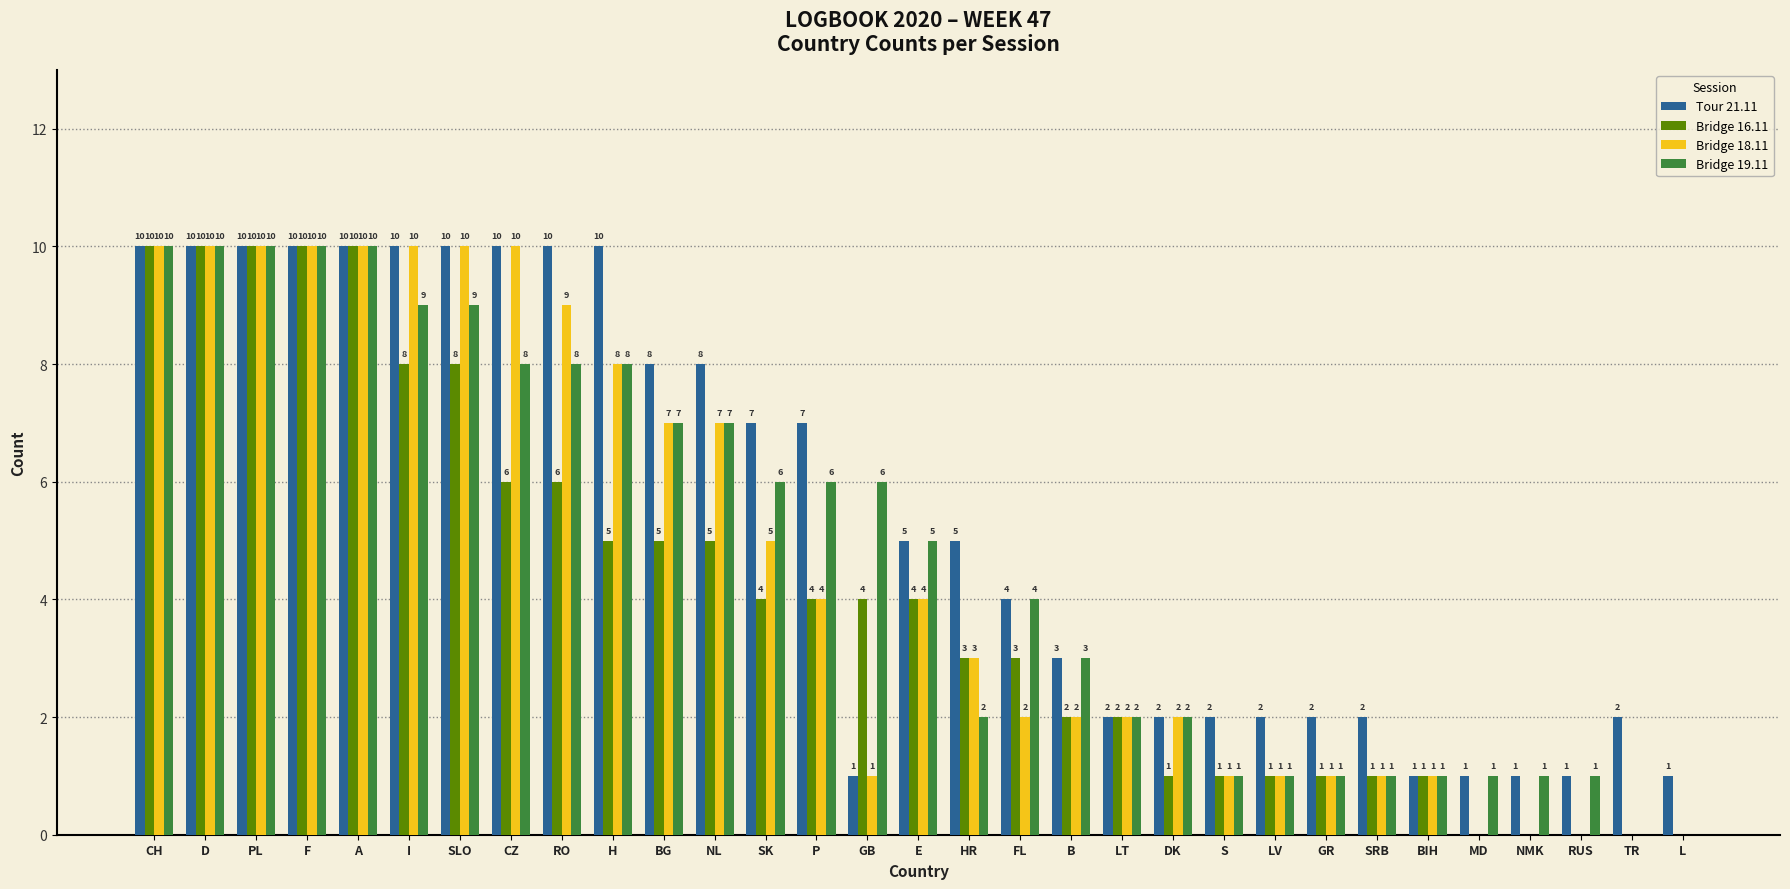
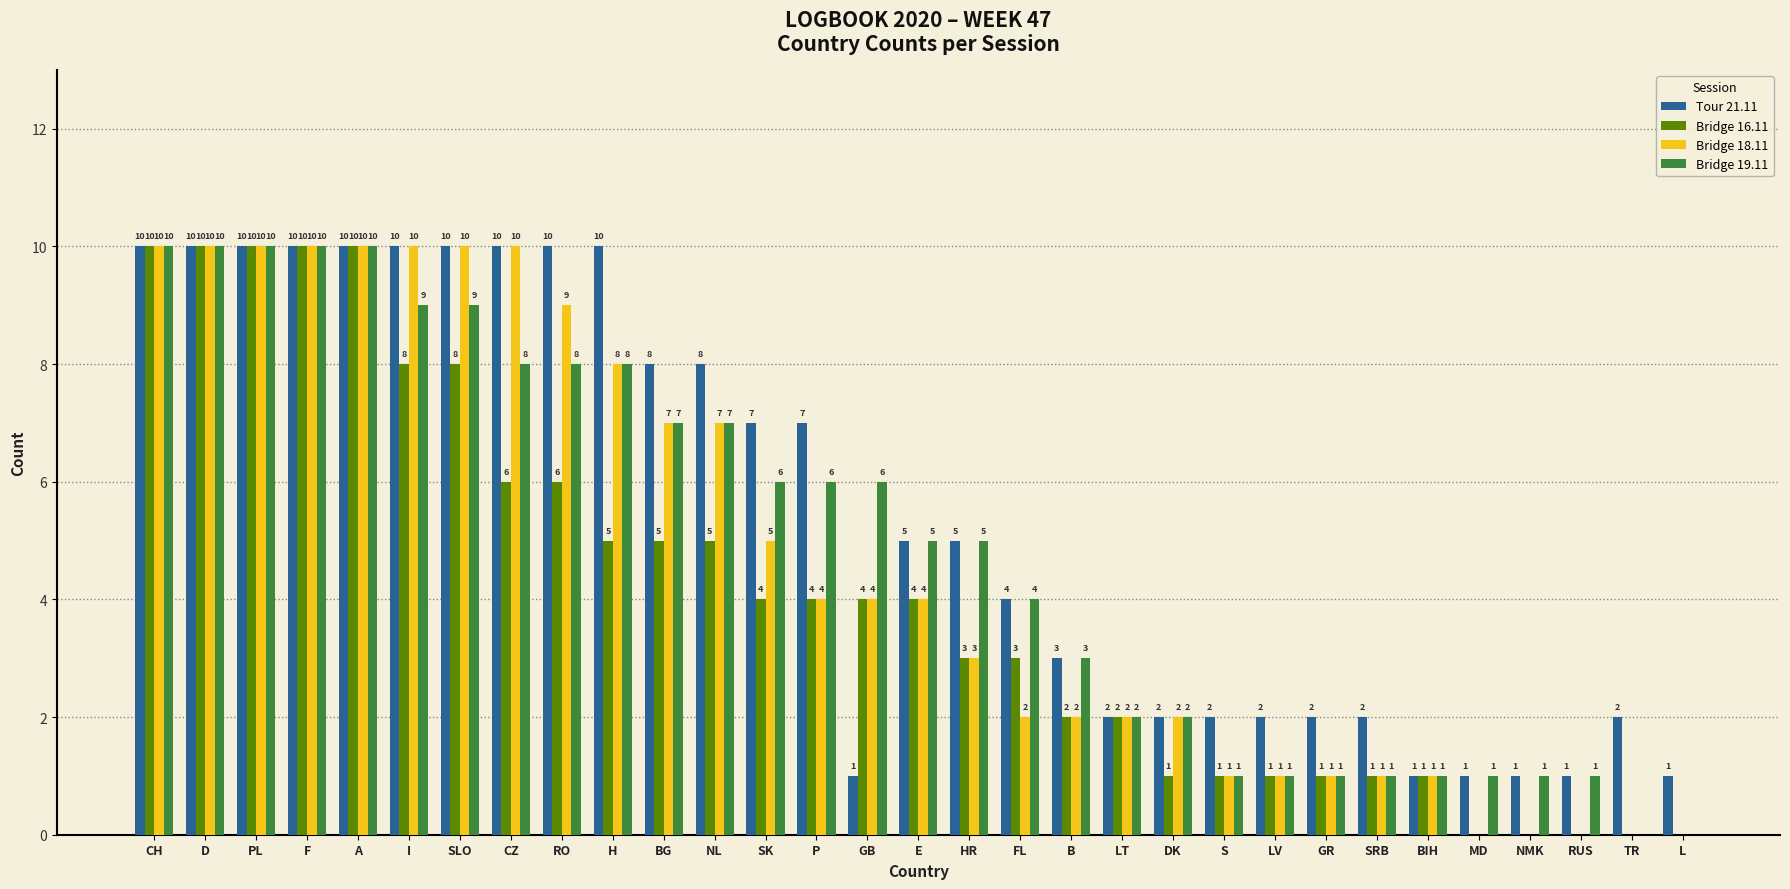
Bridge 18.11, GB: 1 -> 4
Bridge 19.11, HR: 2 -> 5
